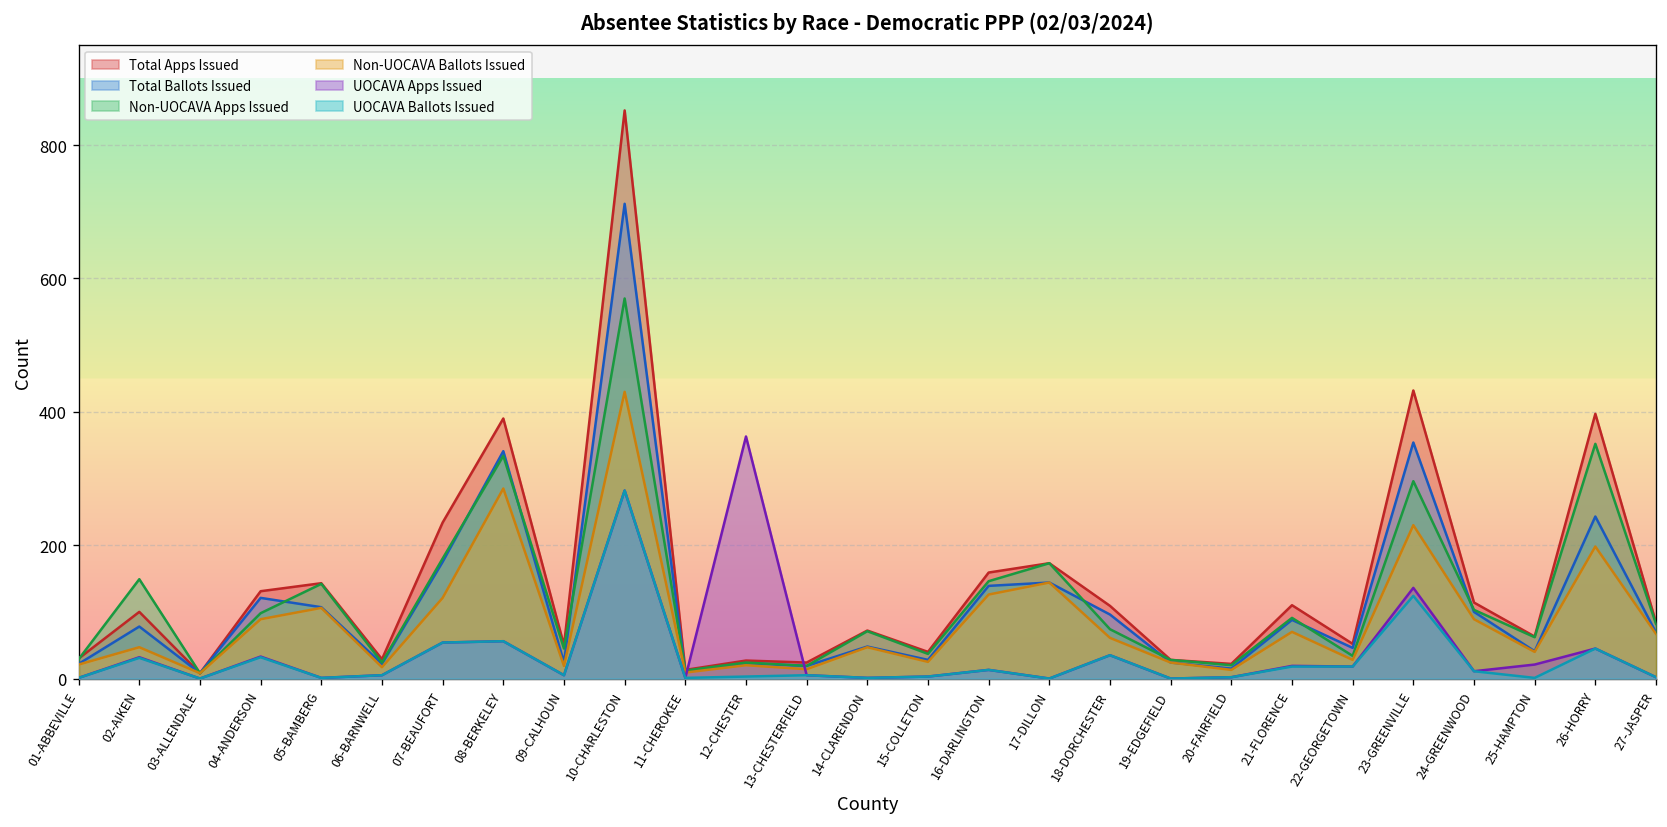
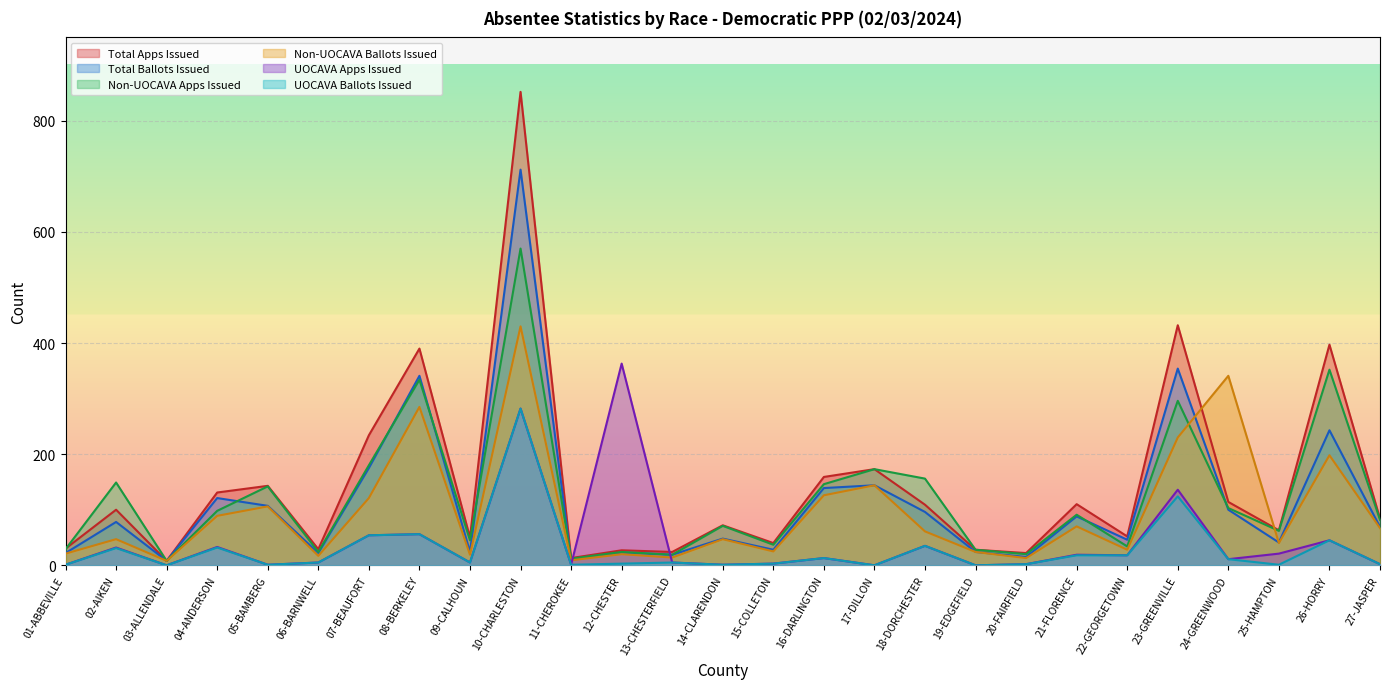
Non-UOCAVA Apps Issued, 18-DORCHESTER: 70 -> 160
Non-UOCAVA Ballots Issued, 24-GREENWOOD: 90 -> 340
